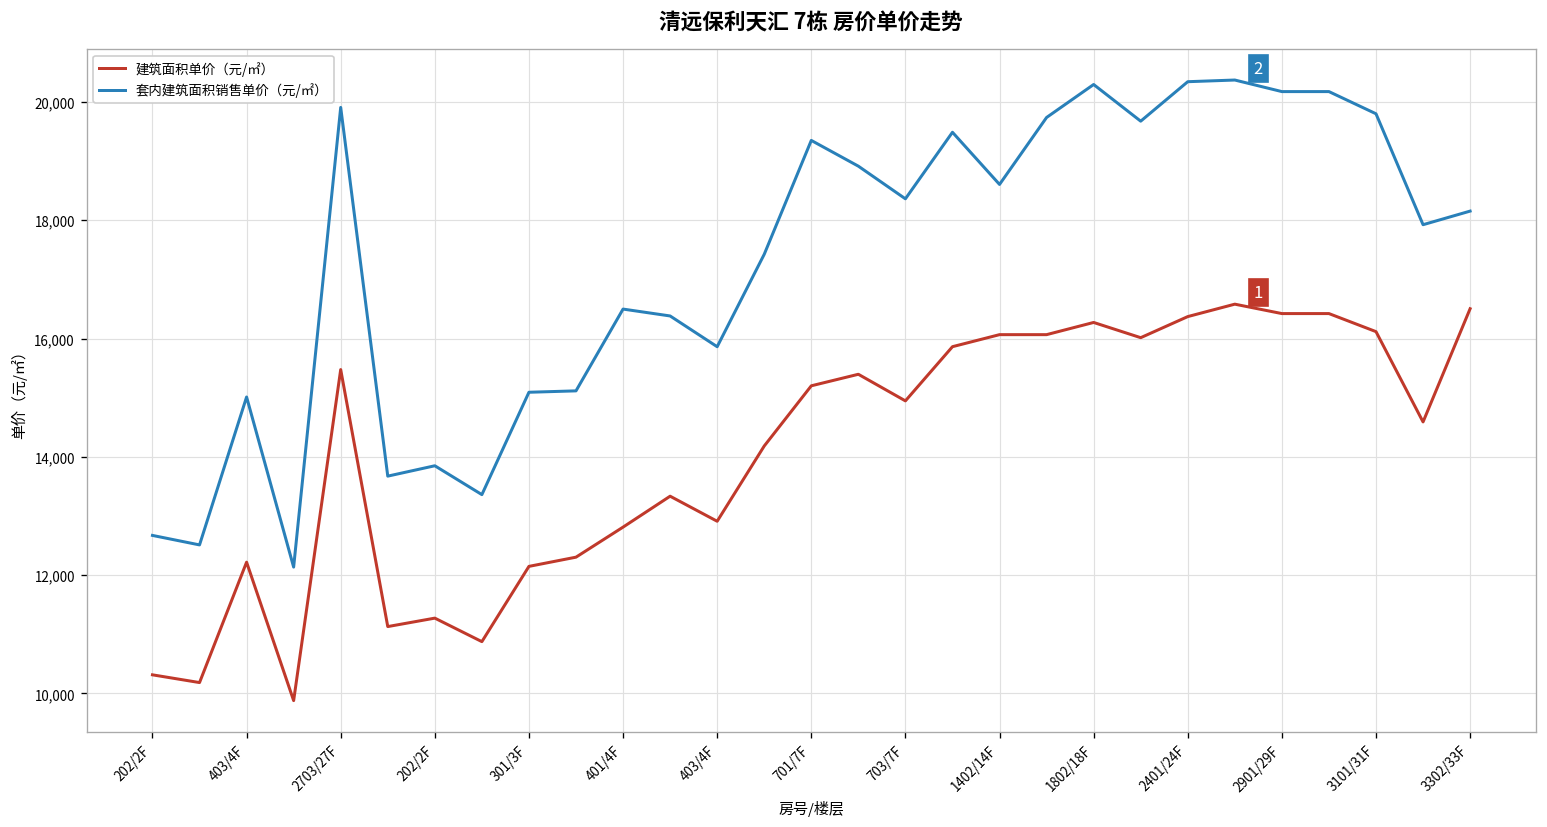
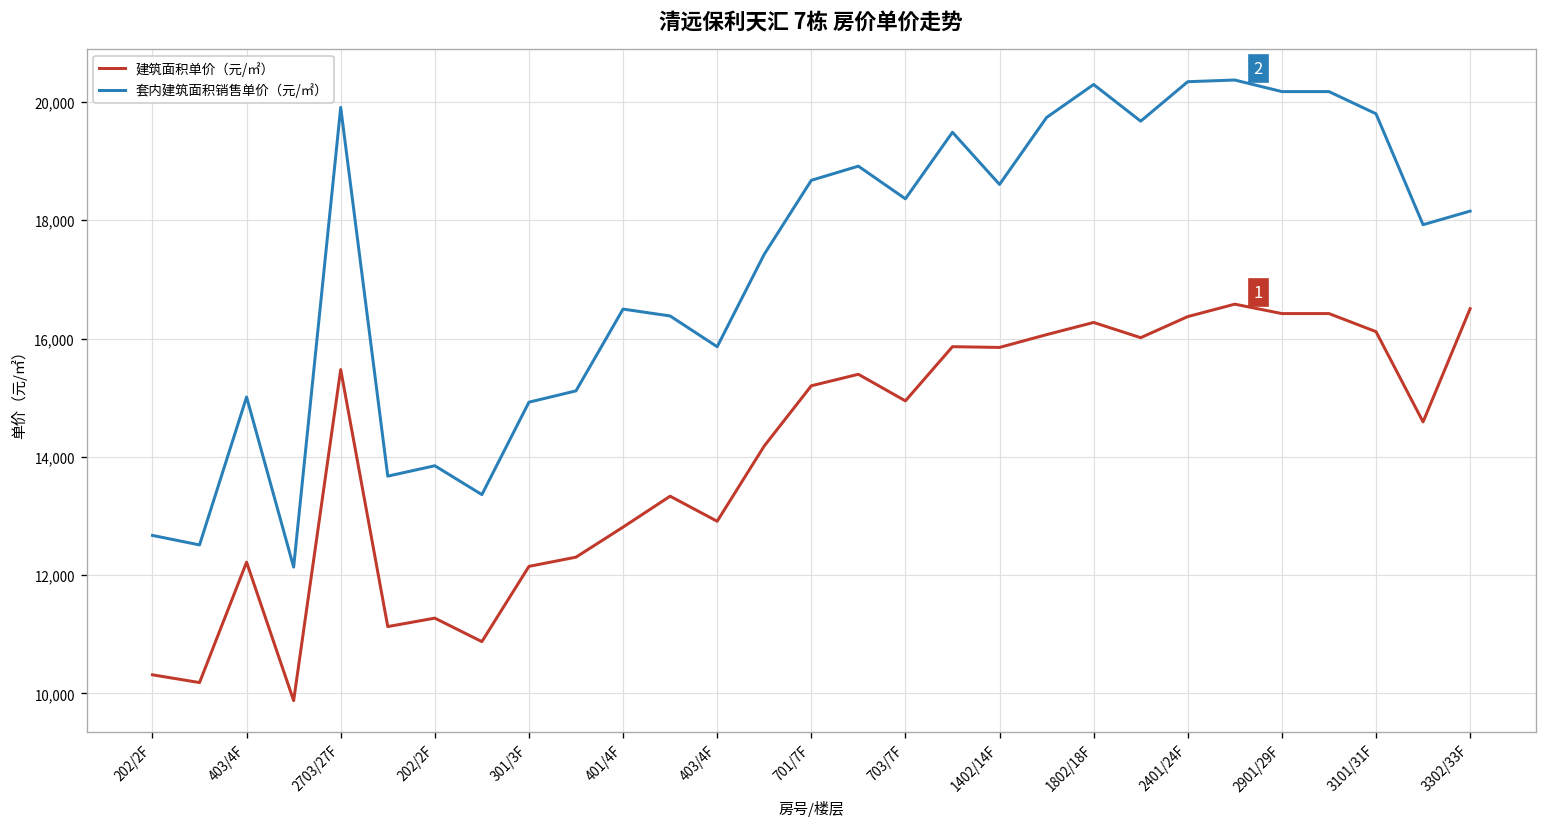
套内建筑面积销售单价（元/㎡）, 301/3F: 15,100 -> 14,900
套内建筑面积销售单价（元/㎡）, 701/7F: 19,400 -> 18,700
建筑面积单价（元/㎡）, 1402/14F: 16,100 -> 15,800
